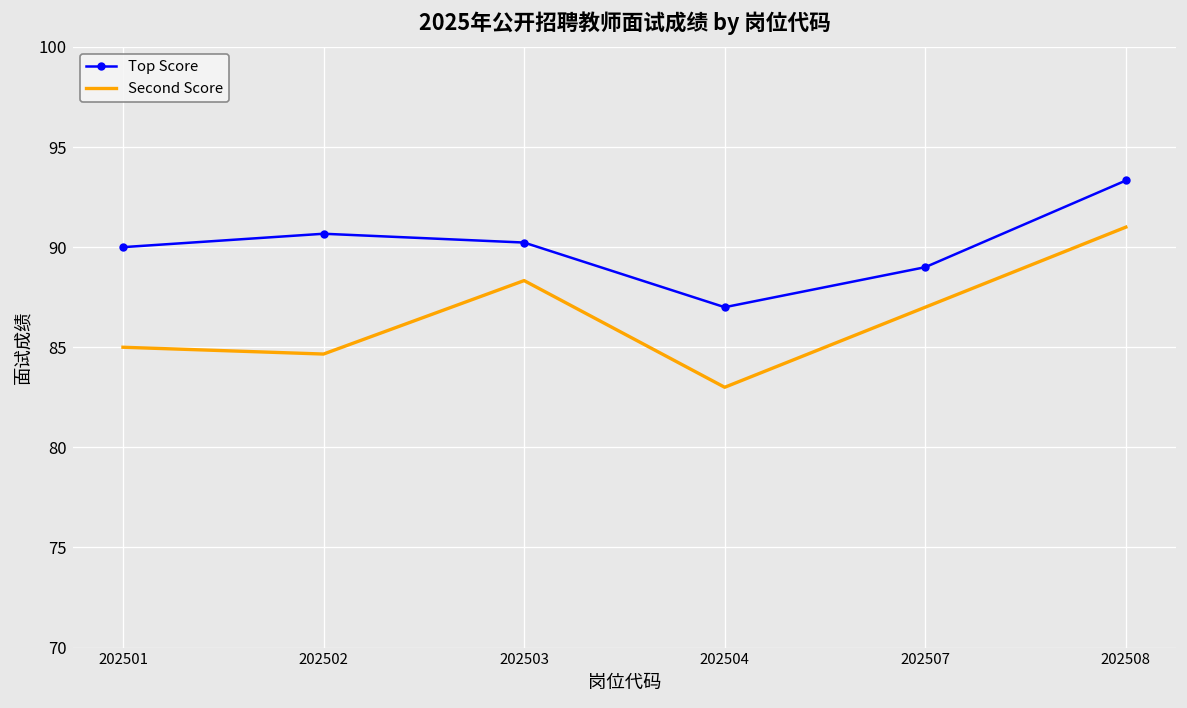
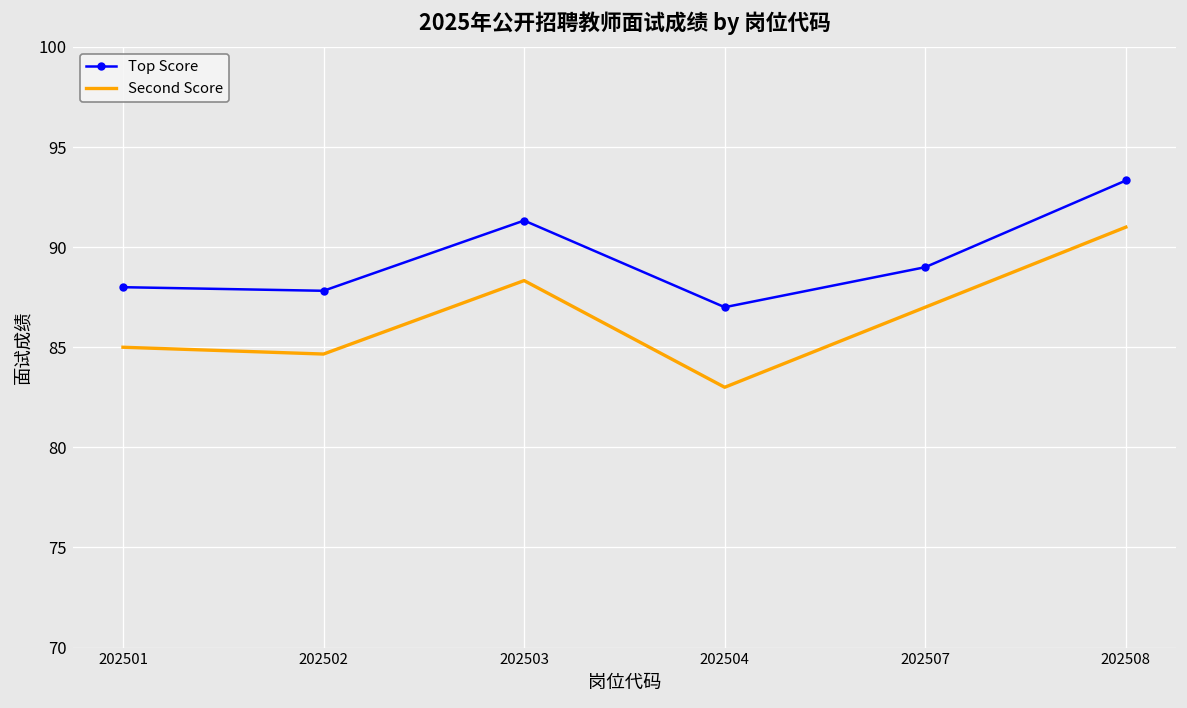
Top Score, 202501: 90 -> 88
Top Score, 202502: 90.7 -> 87.8
Top Score, 202503: 90.2 -> 91.3
